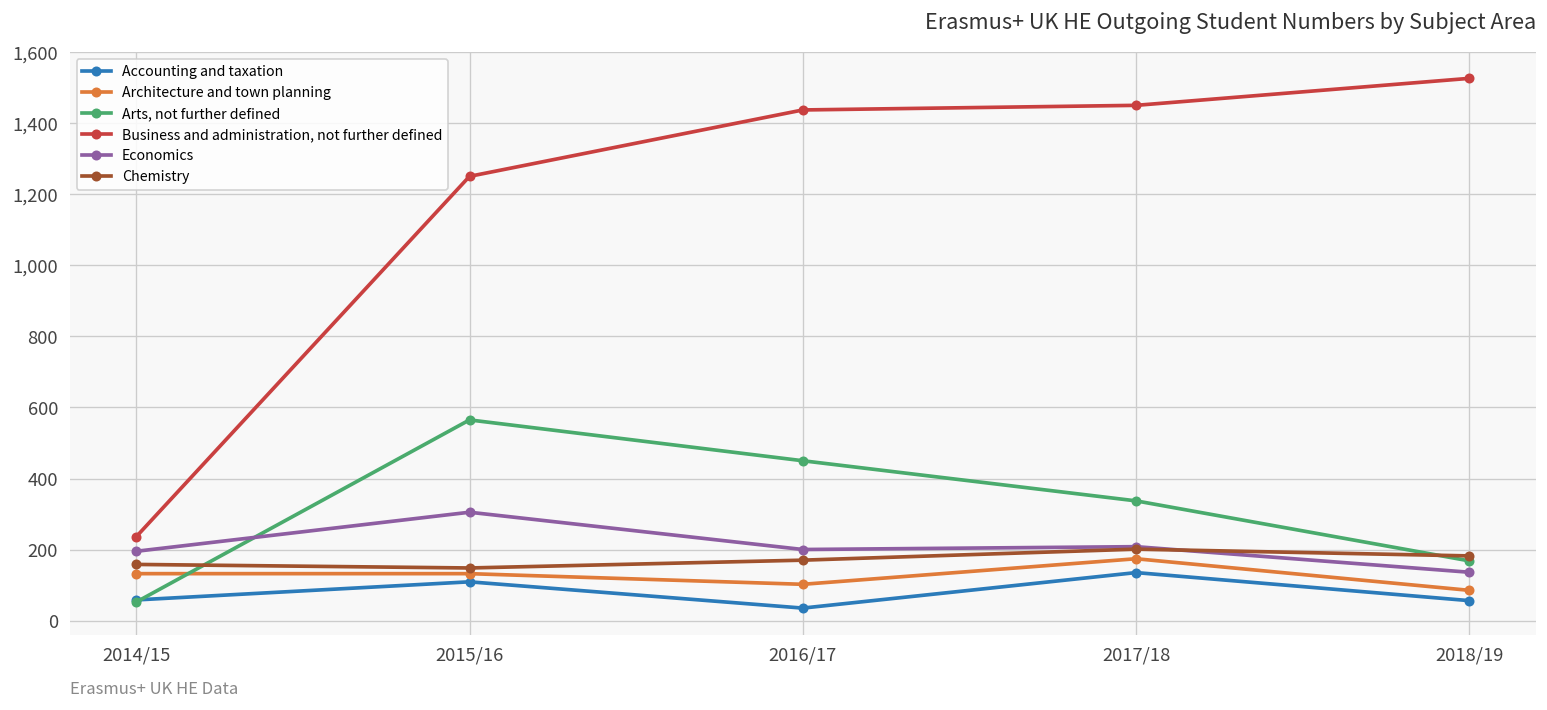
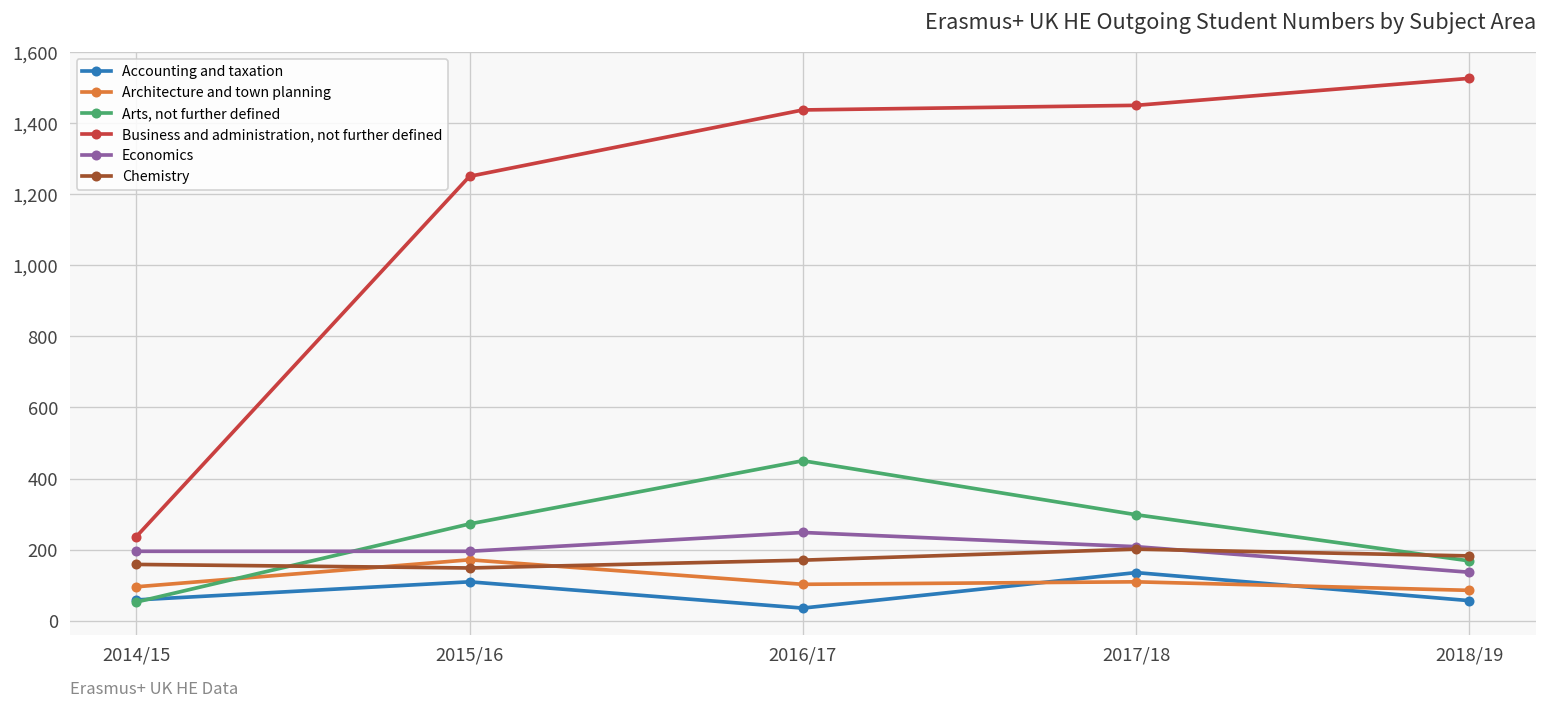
Architecture and town planning, 2014/15: 130 -> 100
Architecture and town planning, 2015/16: 130 -> 170
Arts, not further defined, 2015/16: 570 -> 270
Economics, 2015/16: 310 -> 200
Economics, 2016/17: 200 -> 250
Architecture and town planning, 2017/18: 170 -> 110
Arts, not further defined, 2017/18: 340 -> 300
